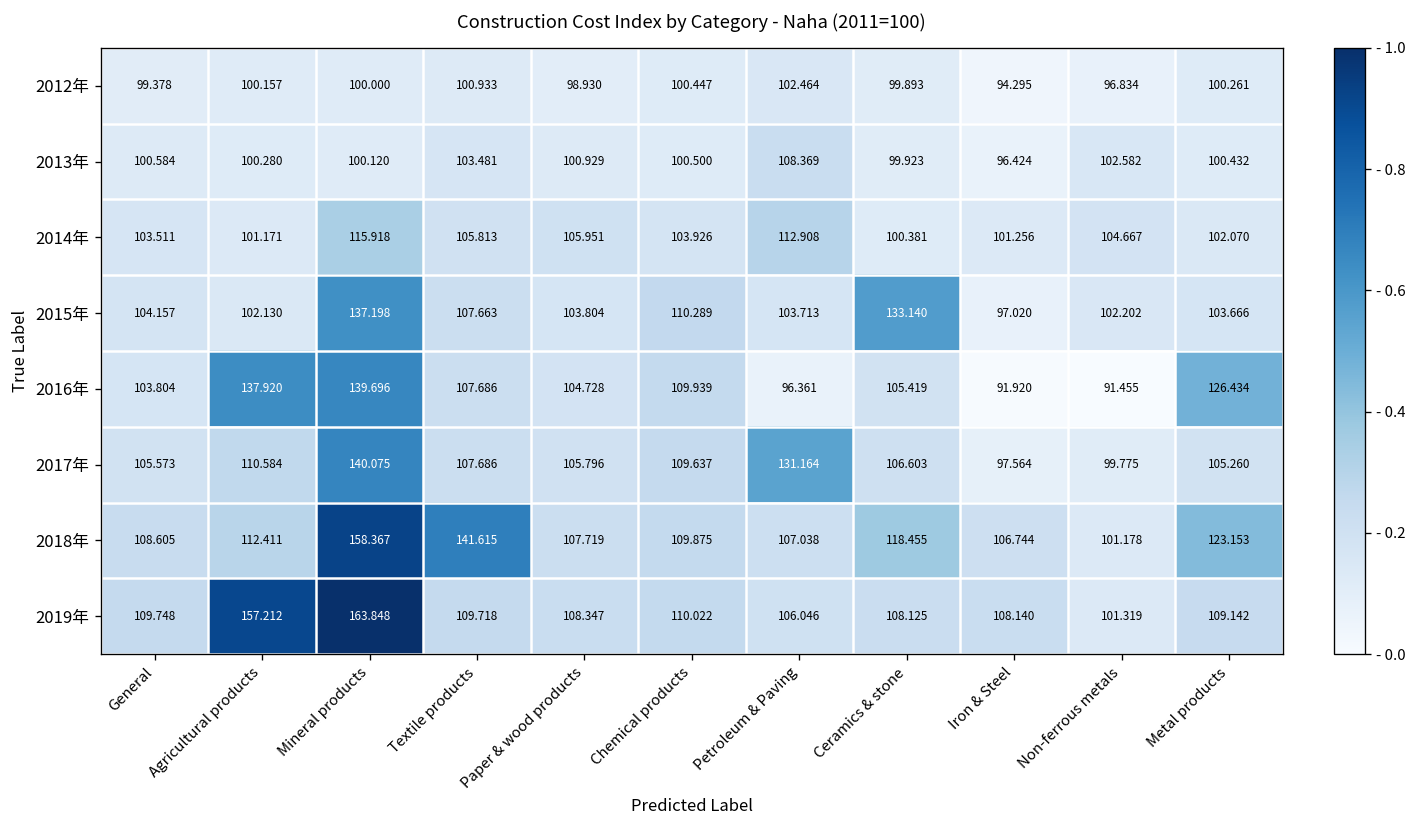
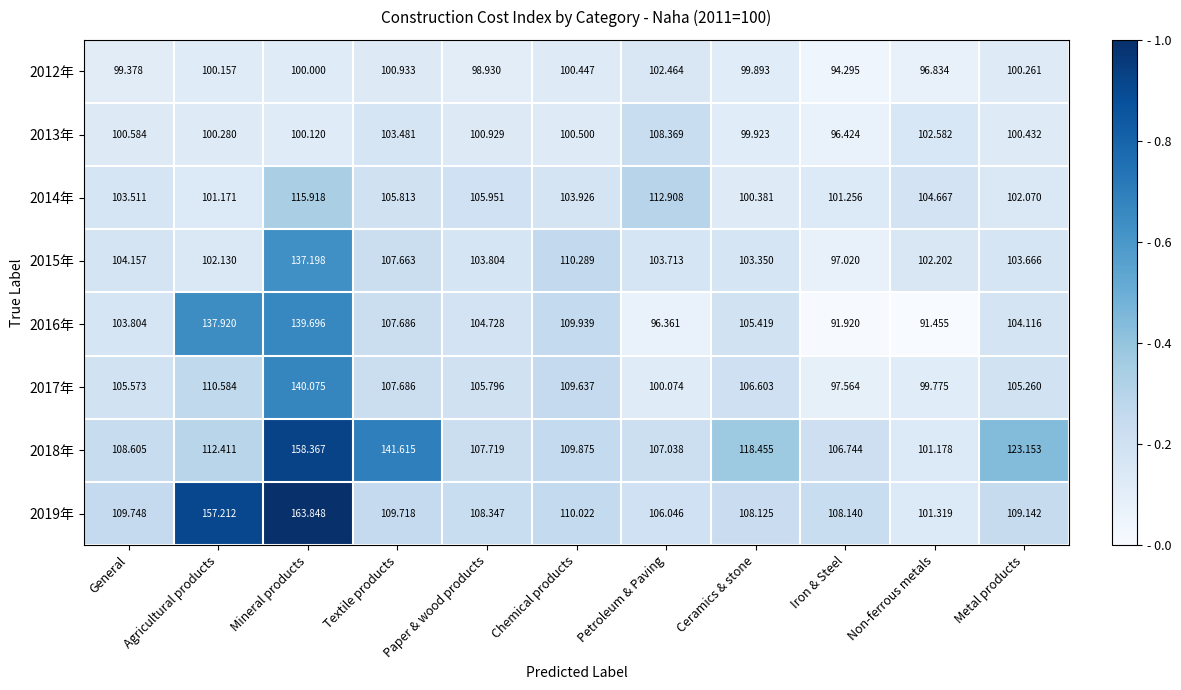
2015年, Ceramics & stone: 133.140 -> 103.350
2016年, Metal products: 126.434 -> 104.116
2017年, Petroleum & Paving: 131.164 -> 100.074
